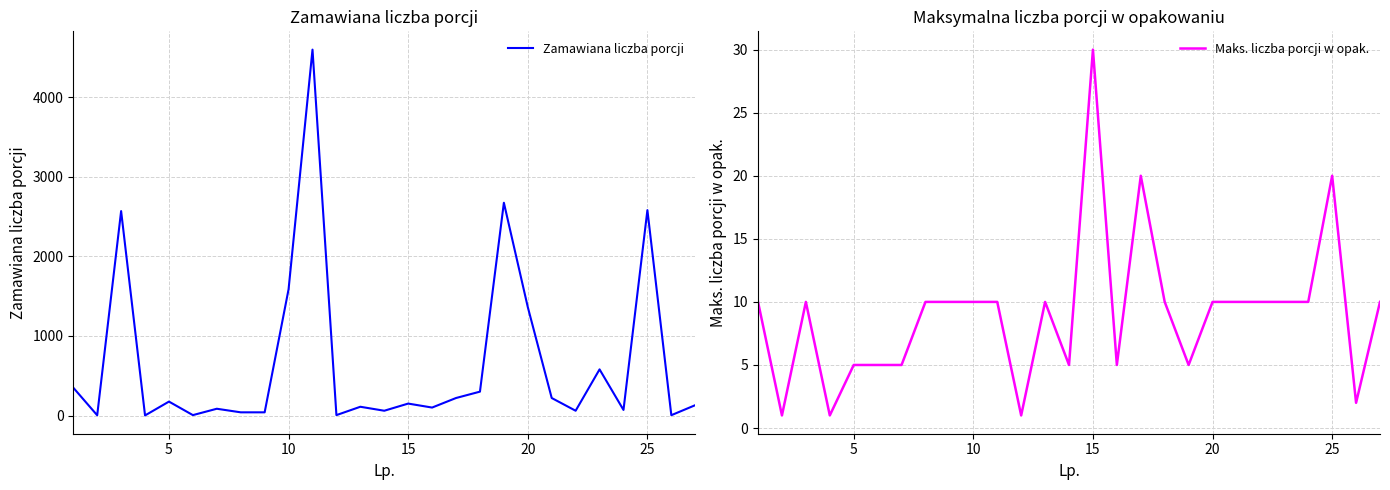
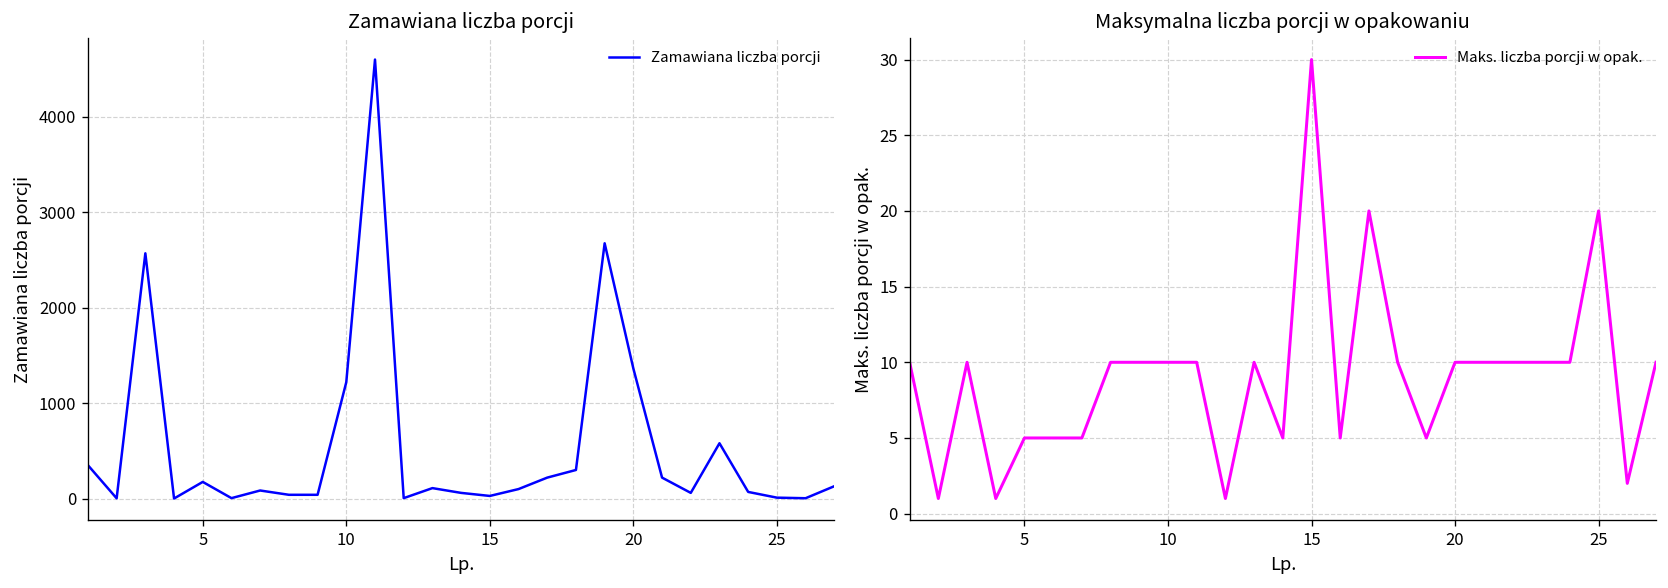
Zamawiana liczba porcji, 10: 1600 -> 1200
Zamawiana liczba porcji, 15: 200 -> 0
Zamawiana liczba porcji, 25: 2600 -> 0
